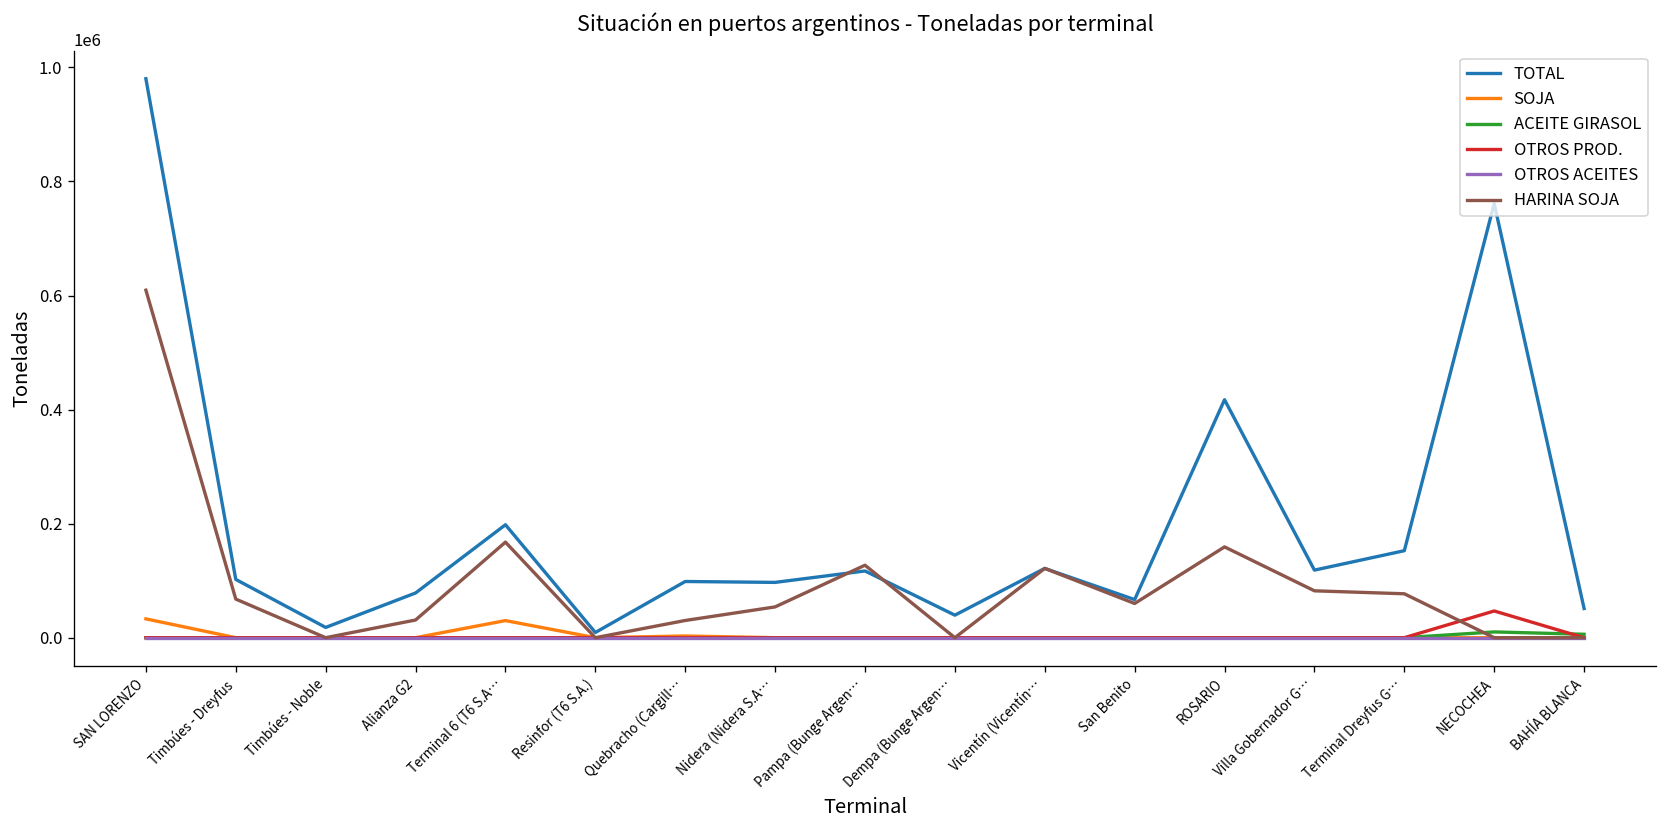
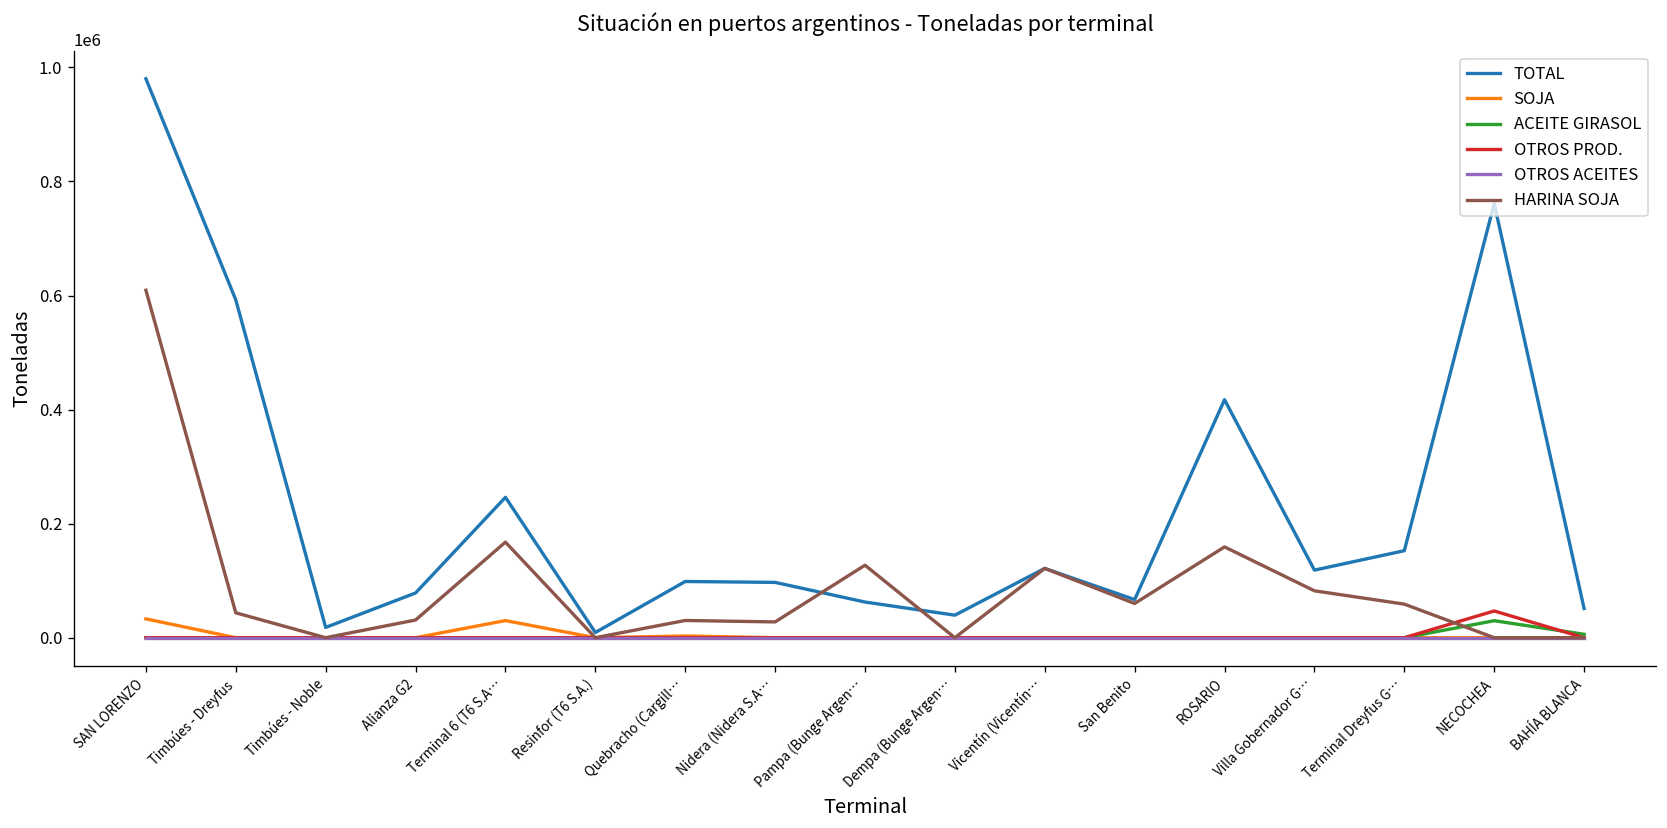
TOTAL, Timbúes - Dreyfus: 100000 -> 590000
HARINA SOJA, Timbúes - Dreyfus: 70000 -> 40000
TOTAL, Terminal 6 (T6 S.A…: 200000 -> 250000
HARINA SOJA, Nidera (Nidera S.A…: 50000 -> 30000
TOTAL, Pampa (Bunge Argen…: 120000 -> 60000
HARINA SOJA, Terminal Dreyfus G…: 80000 -> 60000
ACEITE GIRASOL, NECOCHEA: 10000 -> 30000
